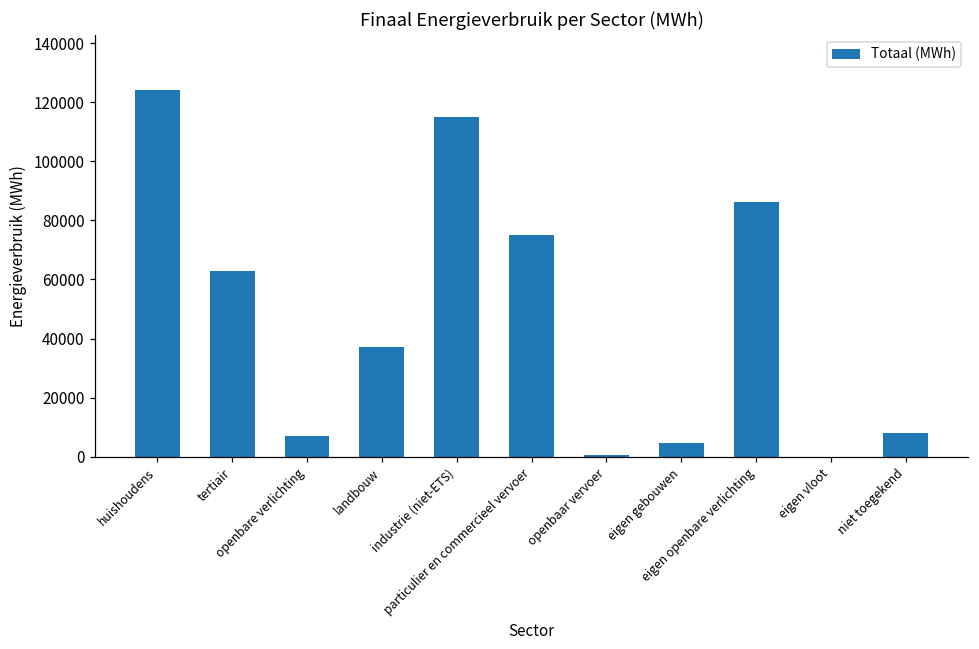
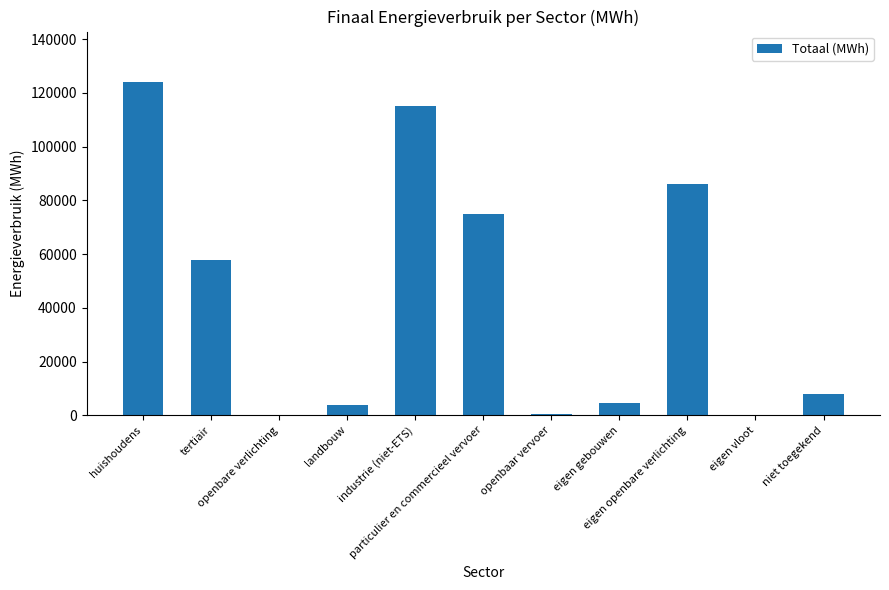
tertiair: 63000 -> 58000
openbare verlichting: 7000 -> 0
landbouw: 37000 -> 4000
